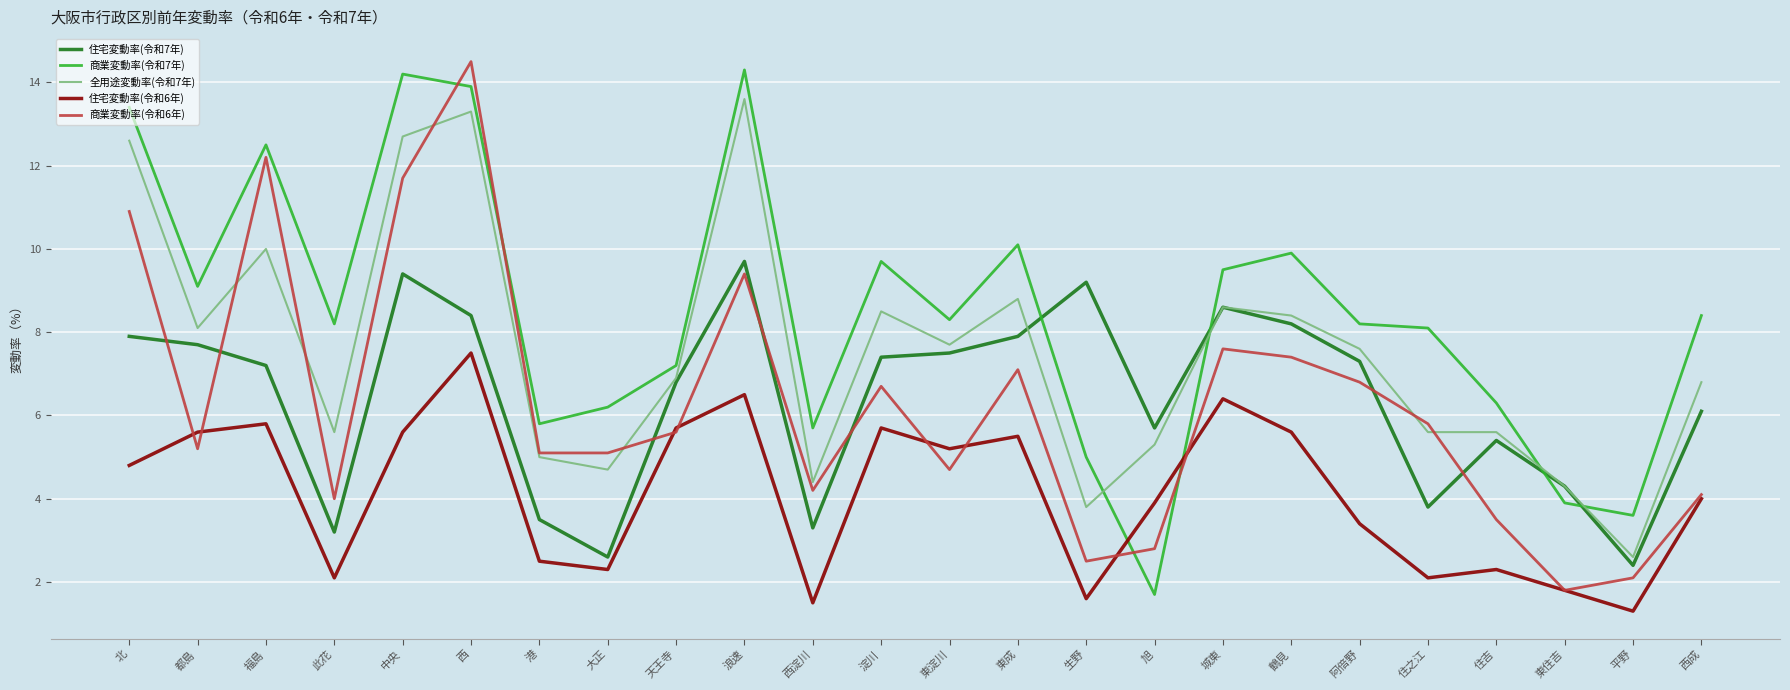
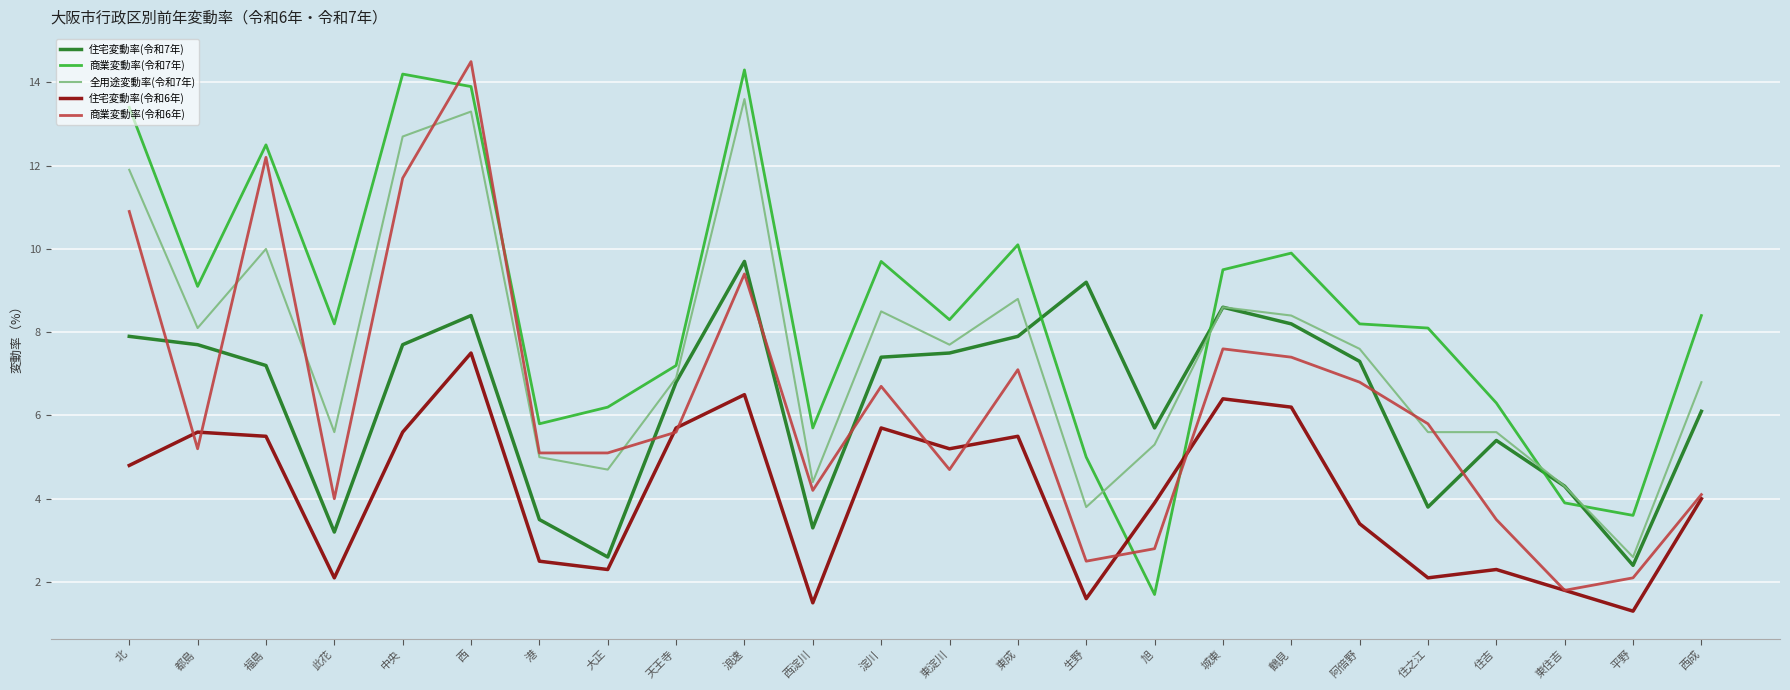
全用途変動率(令和7年), 北: 12.6 -> 11.9
住宅変動率(令和6年), 福島: 5.8 -> 5.5
住宅変動率(令和7年), 中央: 9.4 -> 7.7
住宅変動率(令和6年), 鶴見: 5.6 -> 6.2
